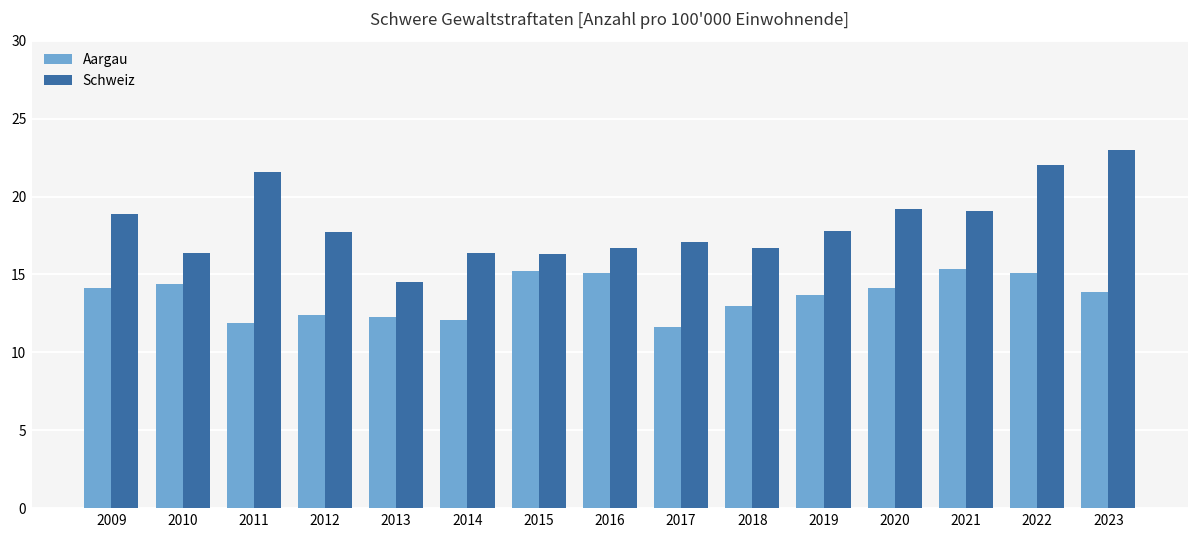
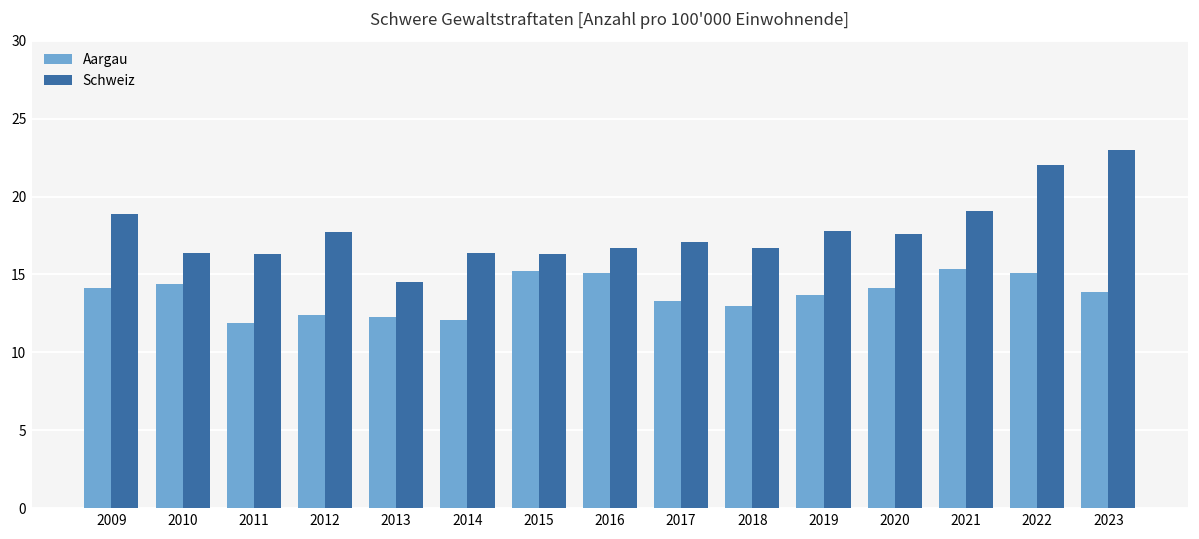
Schweiz, 2011: 21.6 -> 16.3
Aargau, 2017: 11.6 -> 13.3
Schweiz, 2020: 19.2 -> 17.6
